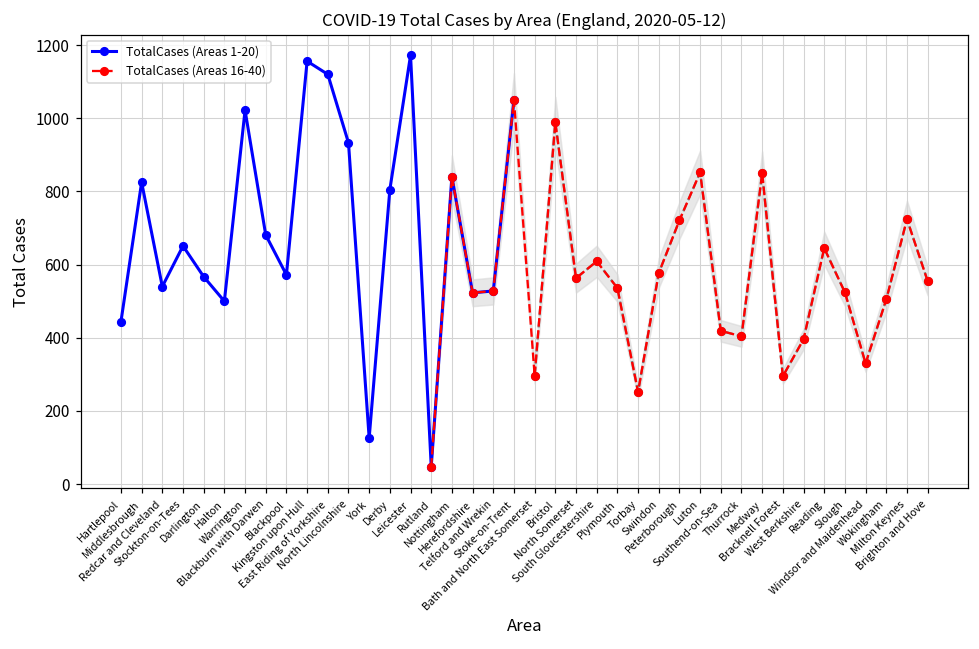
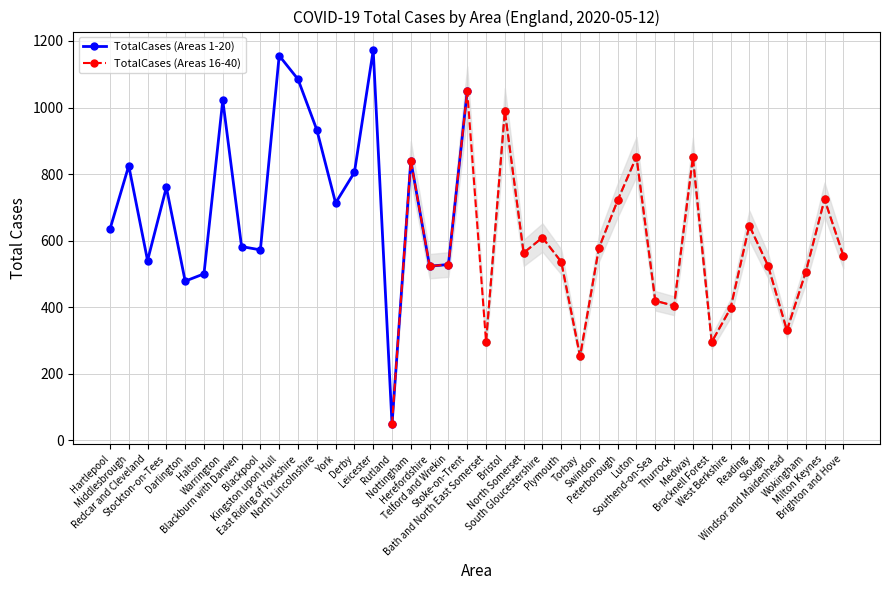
TotalCases (Areas 1-20), Hartlepool: 440 -> 630
TotalCases (Areas 1-20), Stockton-on-Tees: 650 -> 760
TotalCases (Areas 1-20), Darlington: 570 -> 480
TotalCases (Areas 1-20), Blackburn with Darwen: 680 -> 580
TotalCases (Areas 1-20), East Riding of Yorkshire: 1120 -> 1090
TotalCases (Areas 1-20), York: 130 -> 710
